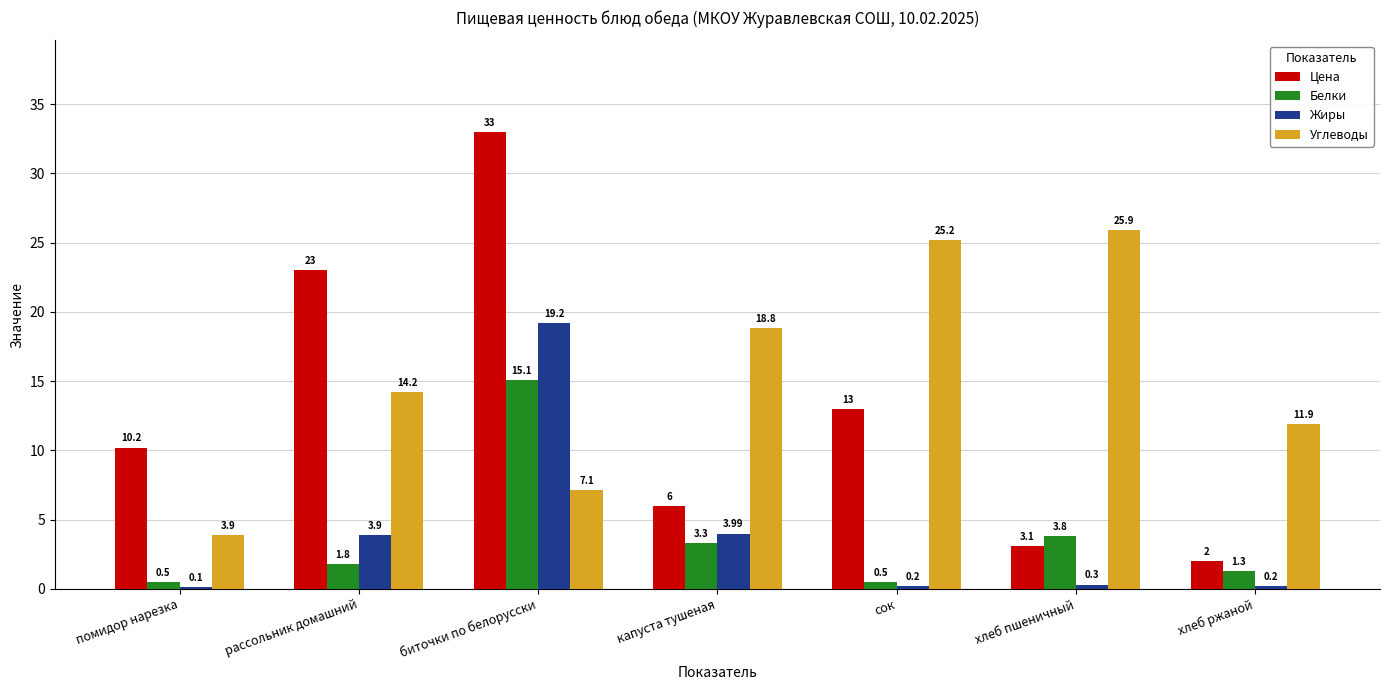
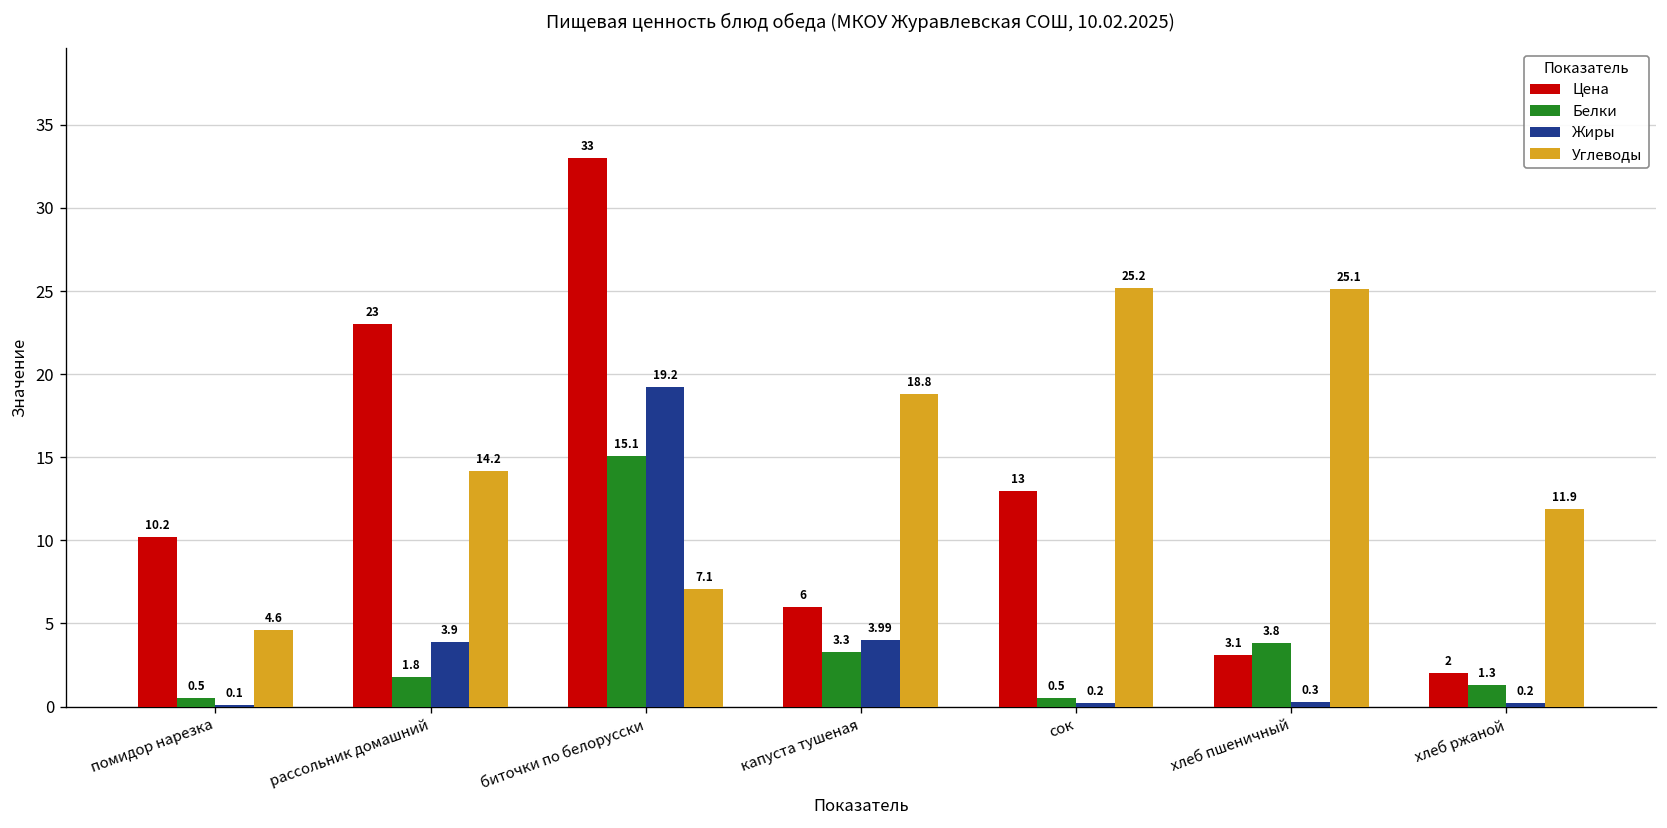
Углеводы, помидор нарезка: 3.9 -> 4.6
Углеводы, хлеб пшеничный: 25.9 -> 25.1
